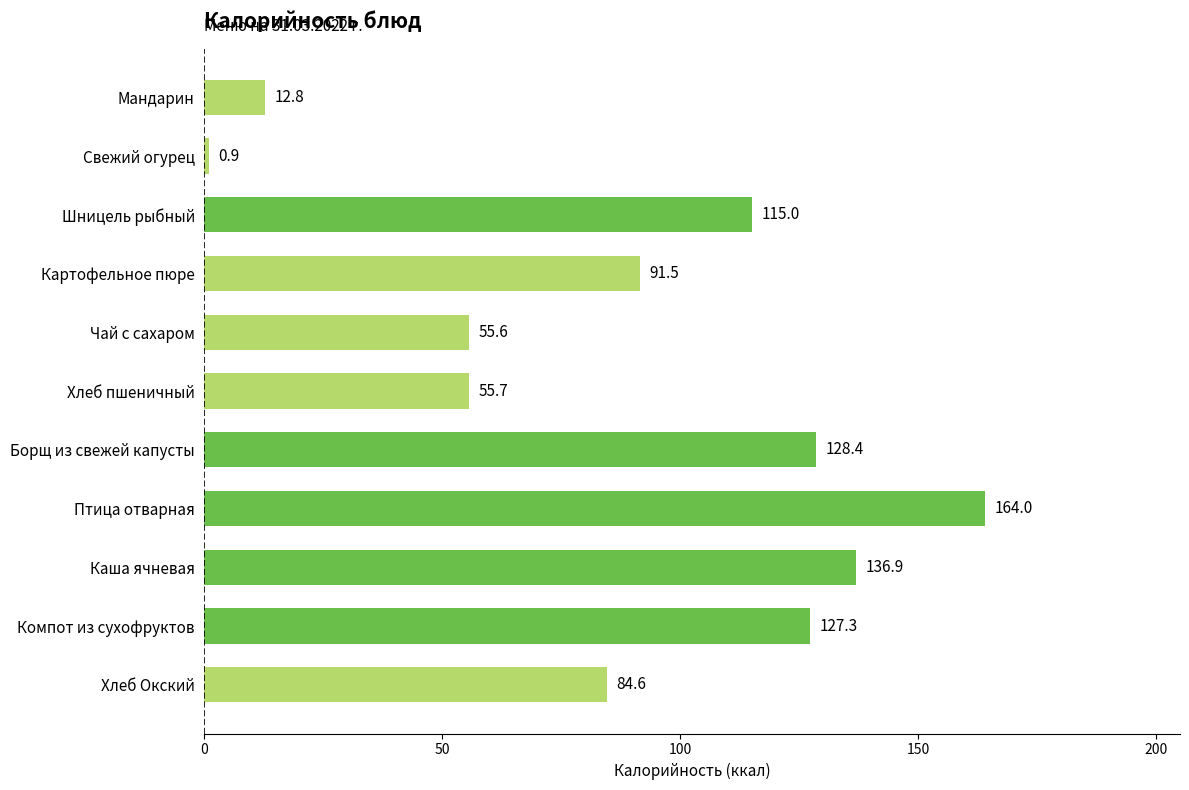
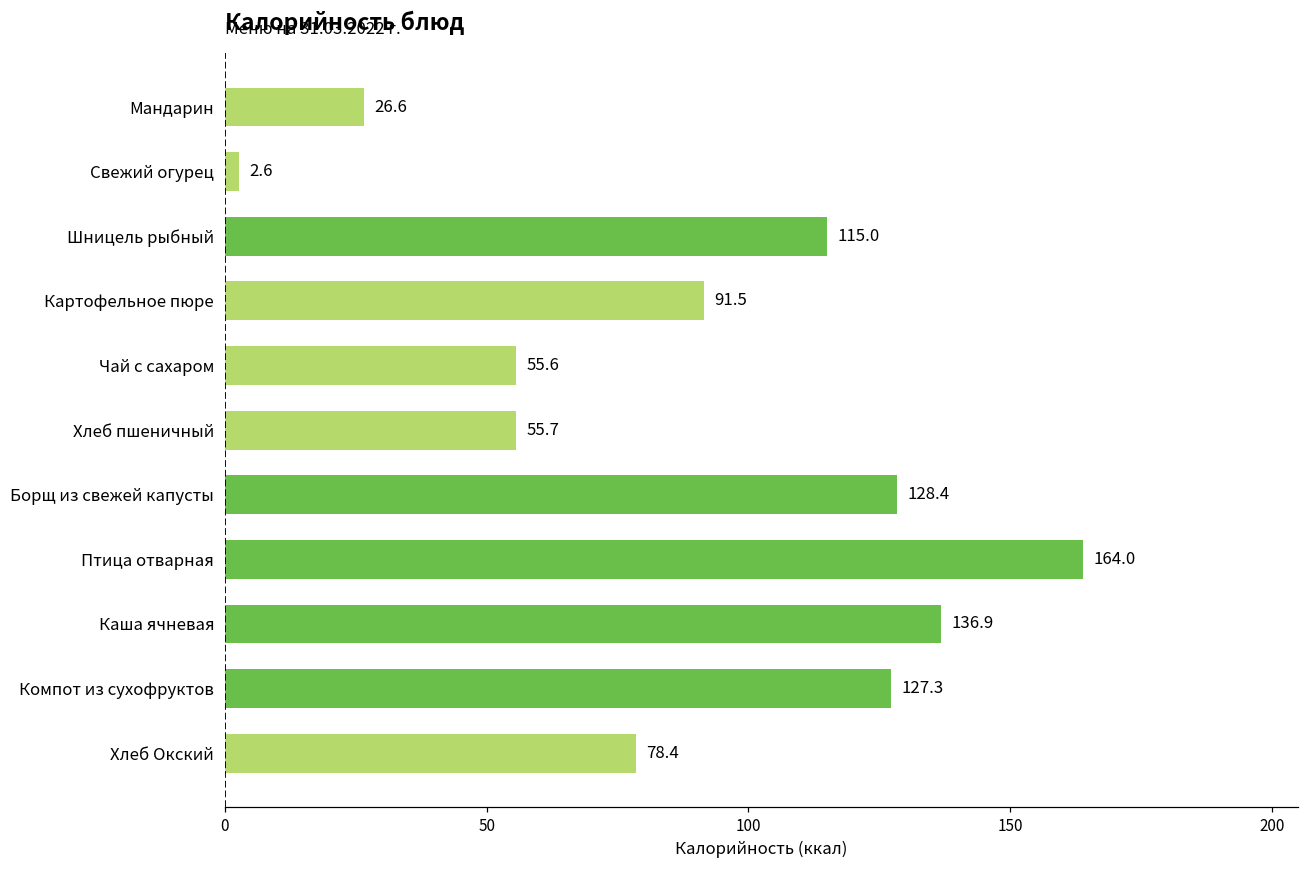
Мандарин: 12.8 -> 26.6
Свежий огурец: 0.9 -> 2.6
Хлеб Окский: 84.6 -> 78.4
